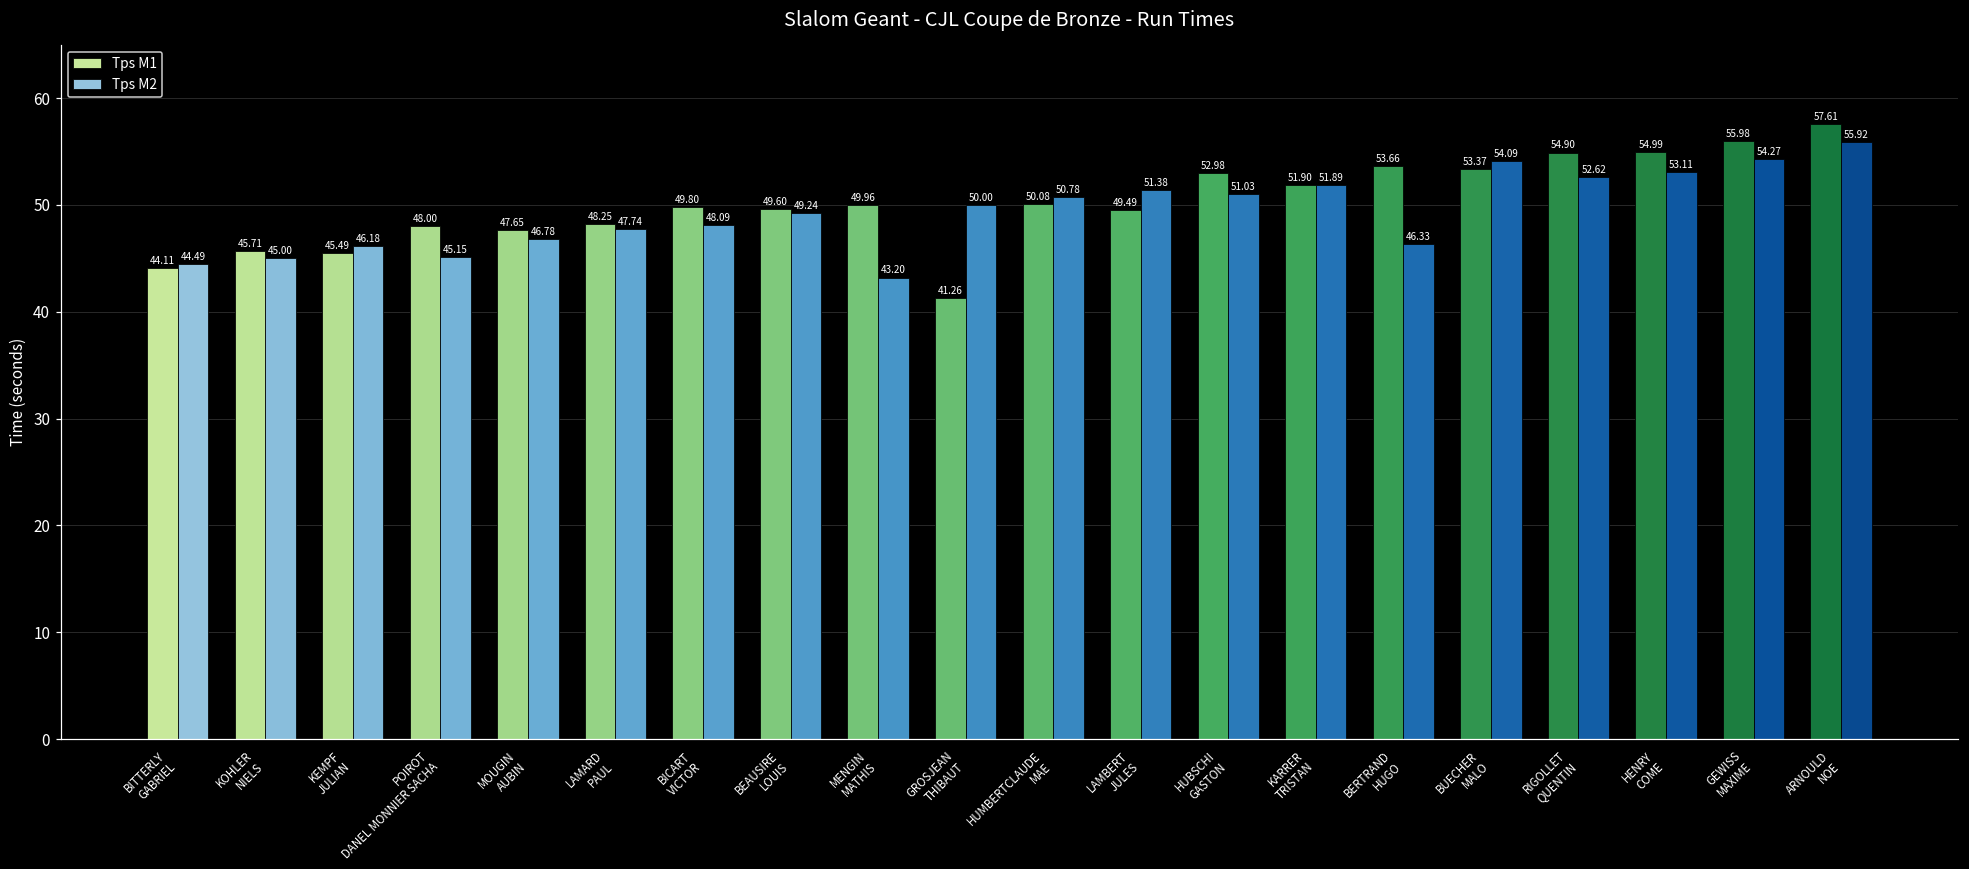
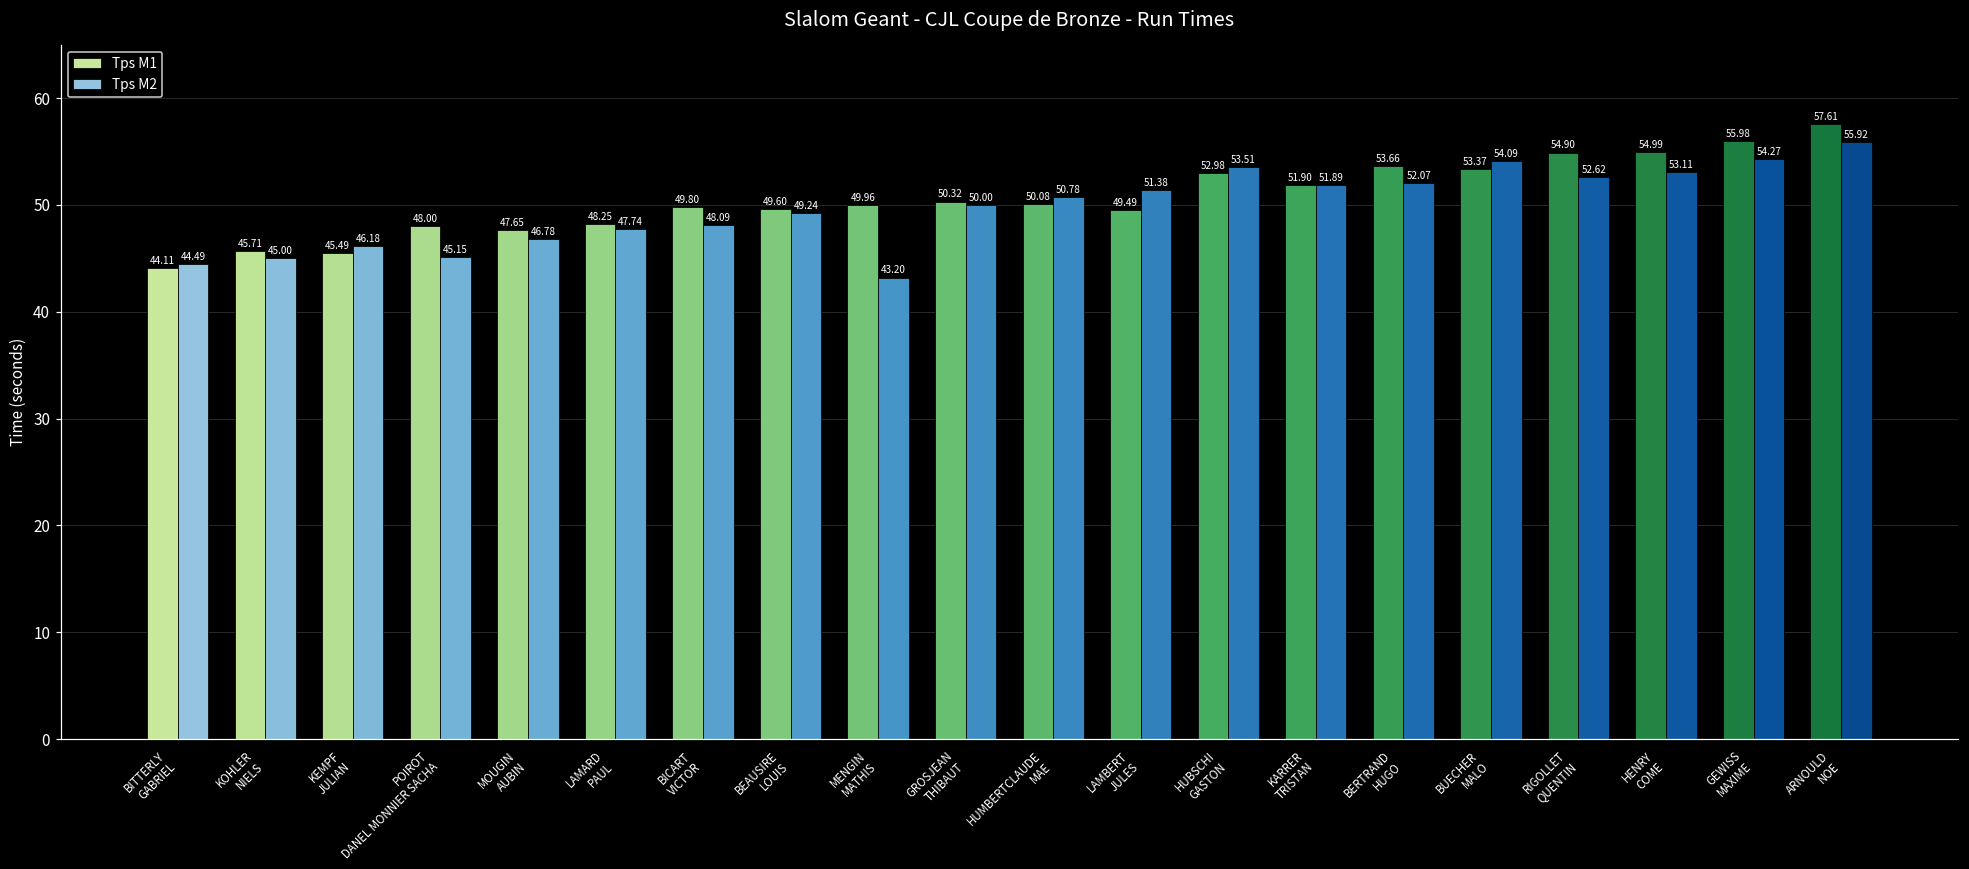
Tps M1, GROSJEAN THIBAUT: 41.26 -> 50.32
Tps M2, HUBSCHI GASTON: 51.03 -> 53.51
Tps M2, BERTRAND HUGO: 46.33 -> 52.07
